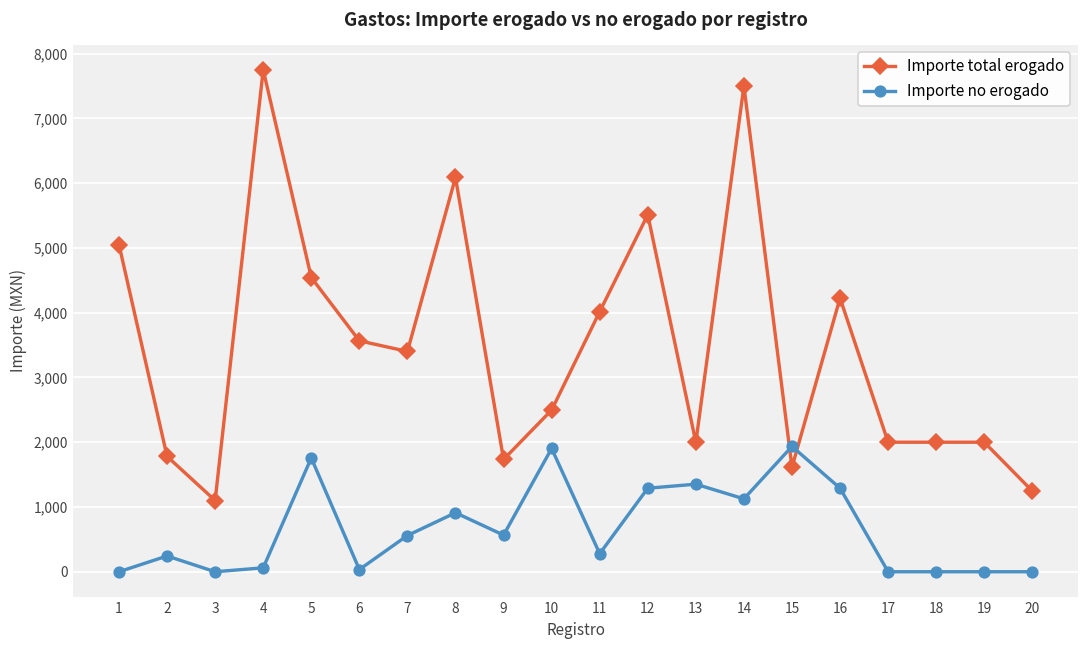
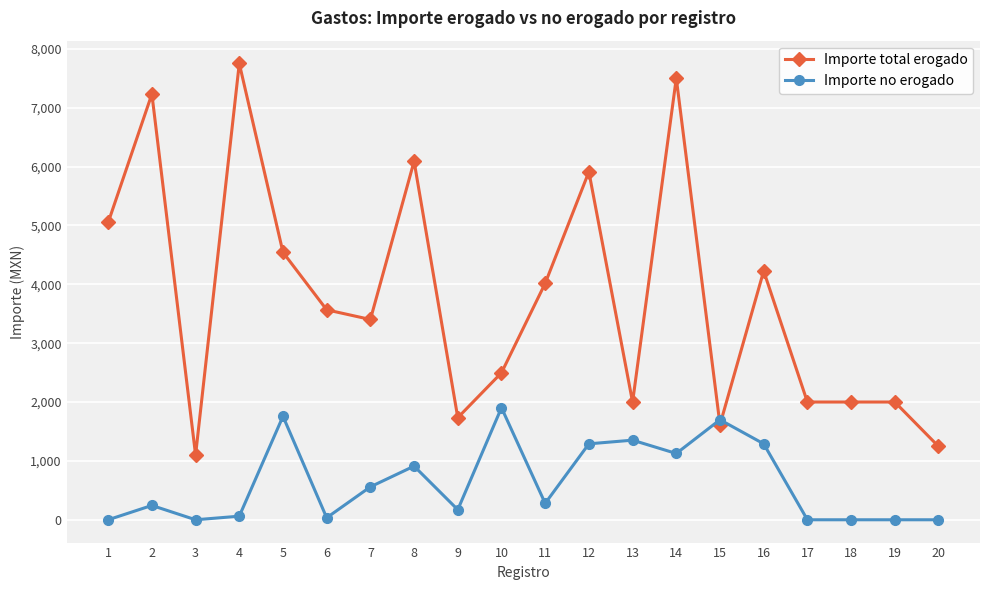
Importe total erogado, 2: 1,800 -> 7,200
Importe no erogado, 9: 600 -> 200
Importe total erogado, 12: 5,500 -> 5,900
Importe no erogado, 15: 1,900 -> 1,700
